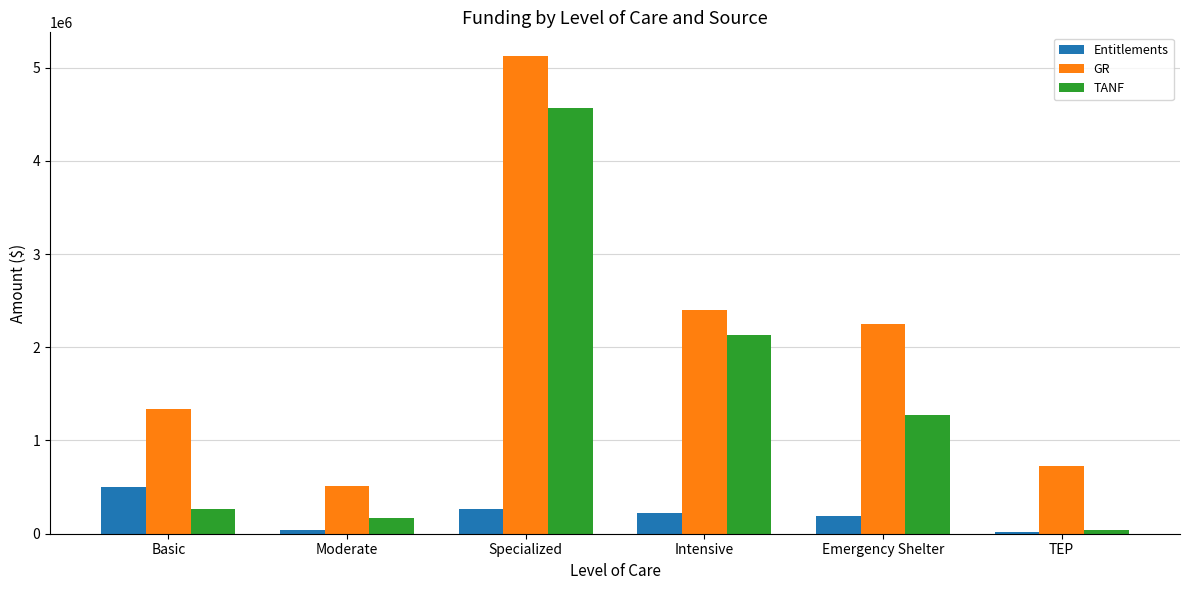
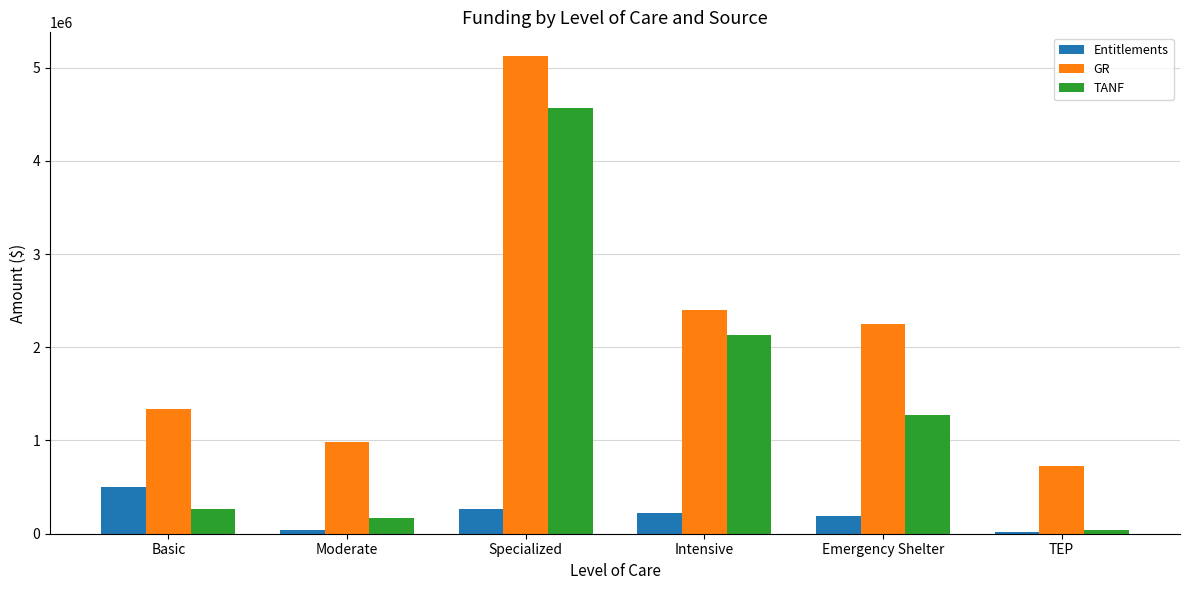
GR, Moderate: 500000 -> 1000000
